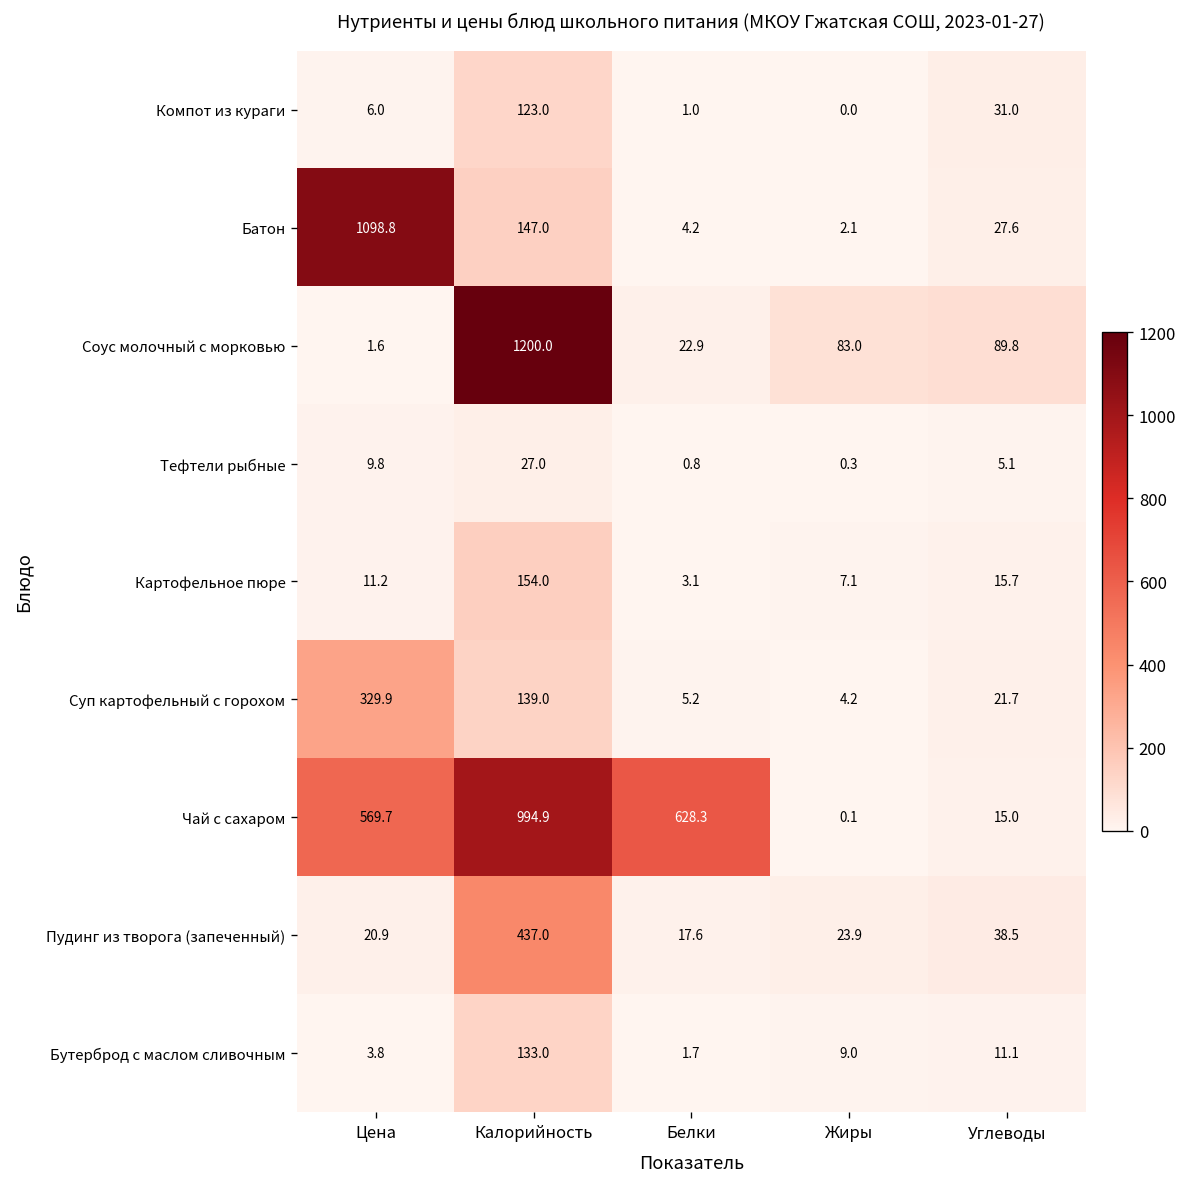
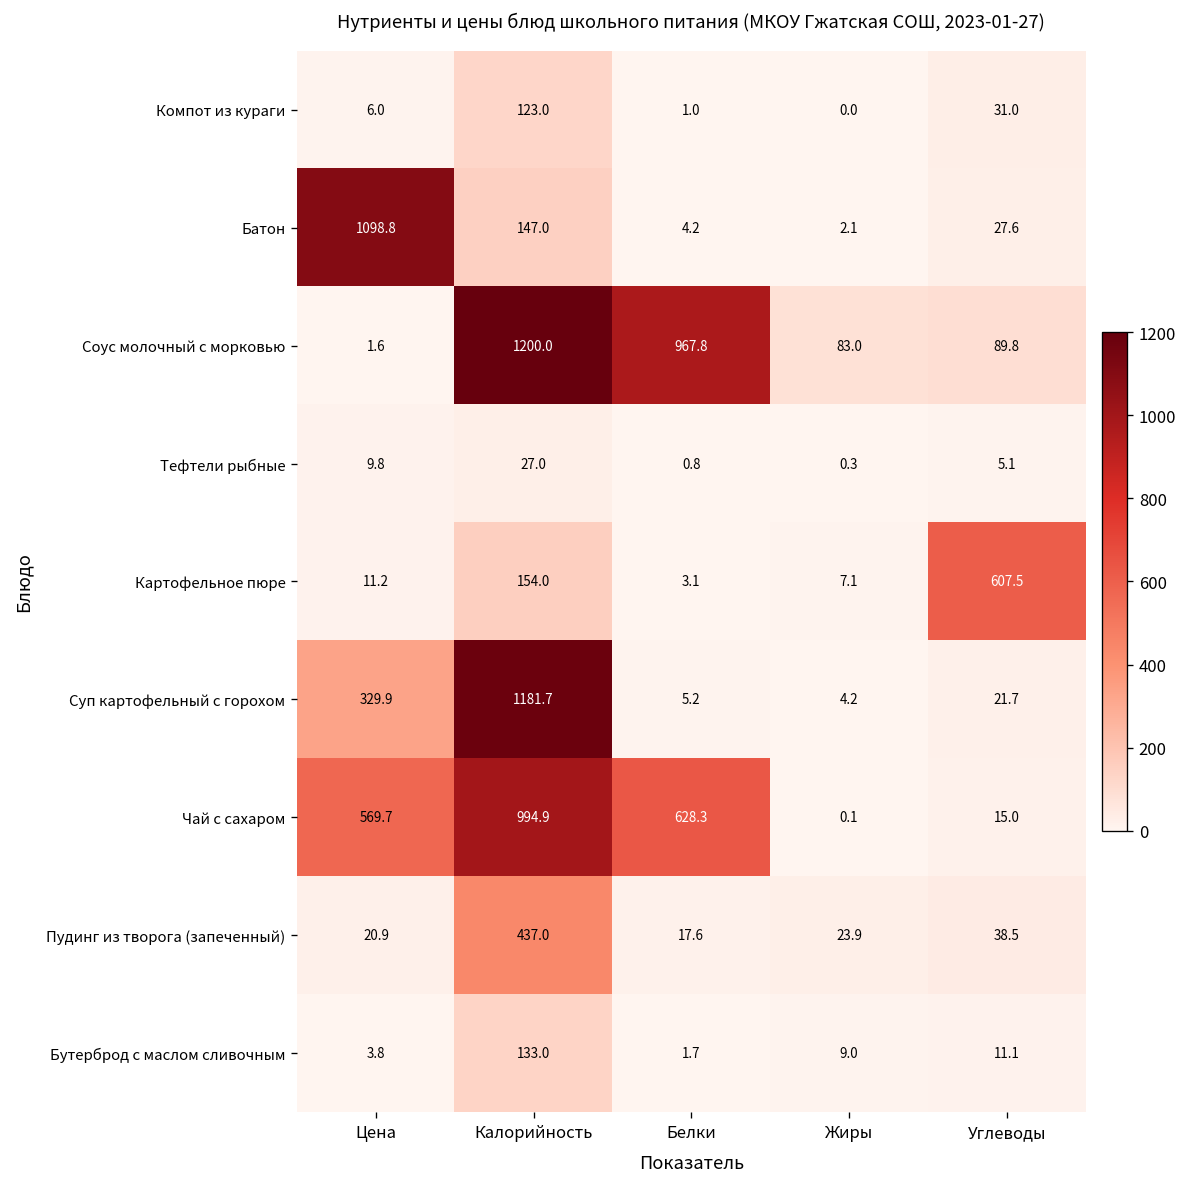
Соус молочный с морковью, Белки: 22.9 -> 967.8
Картофельное пюре, Углеводы: 15.7 -> 607.5
Суп картофельный с горохом, Калорийность: 139.0 -> 1181.7
